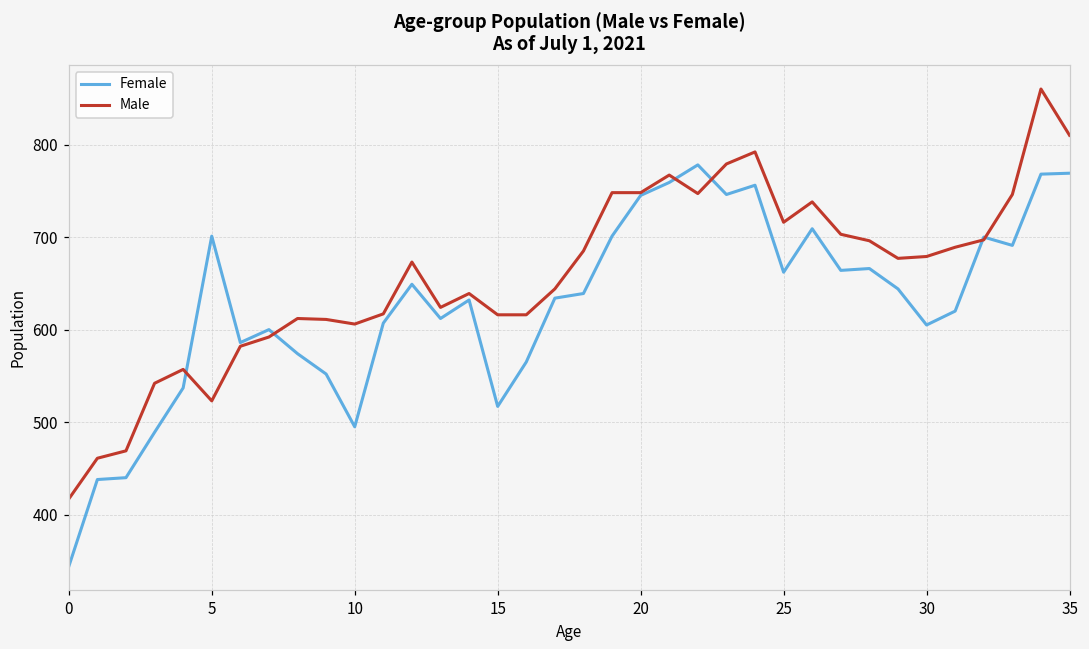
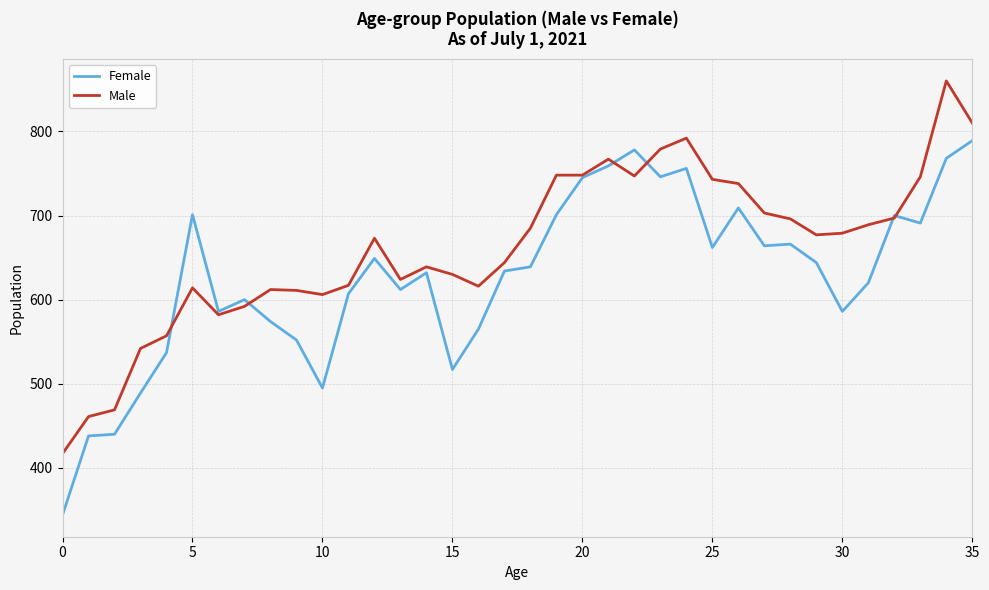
Male, 5: 520 -> 610
Male, 15: 620 -> 630
Male, 25: 720 -> 740
Female, 30: 610 -> 590
Female, 35: 770 -> 790
